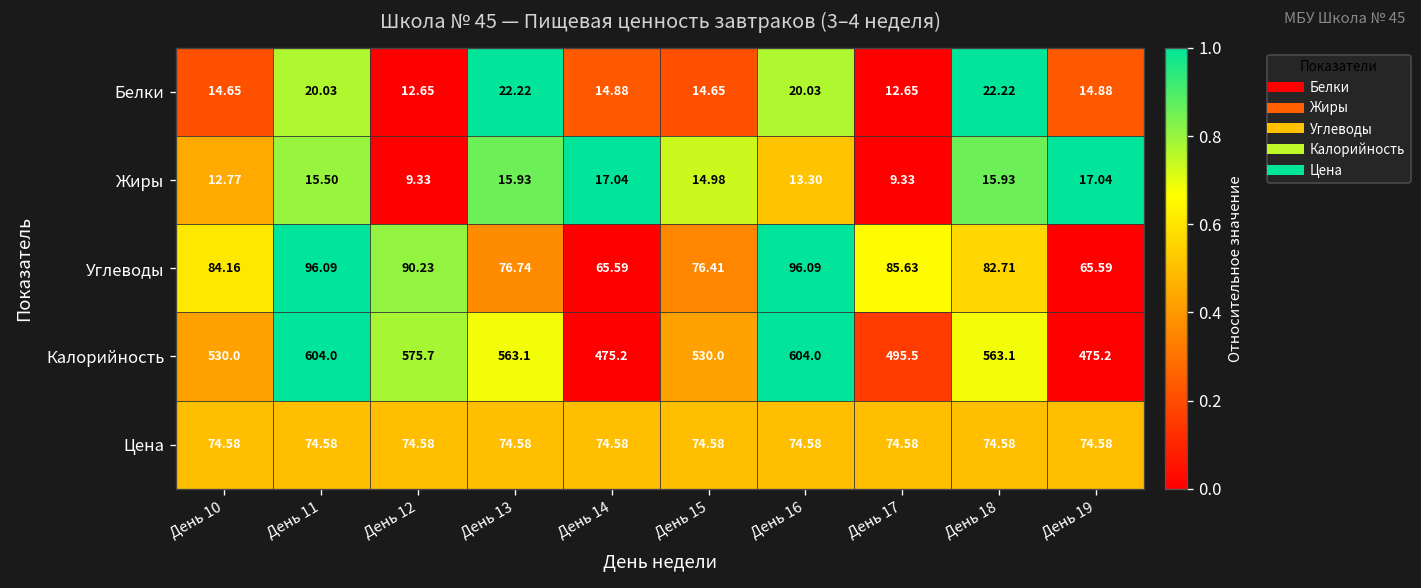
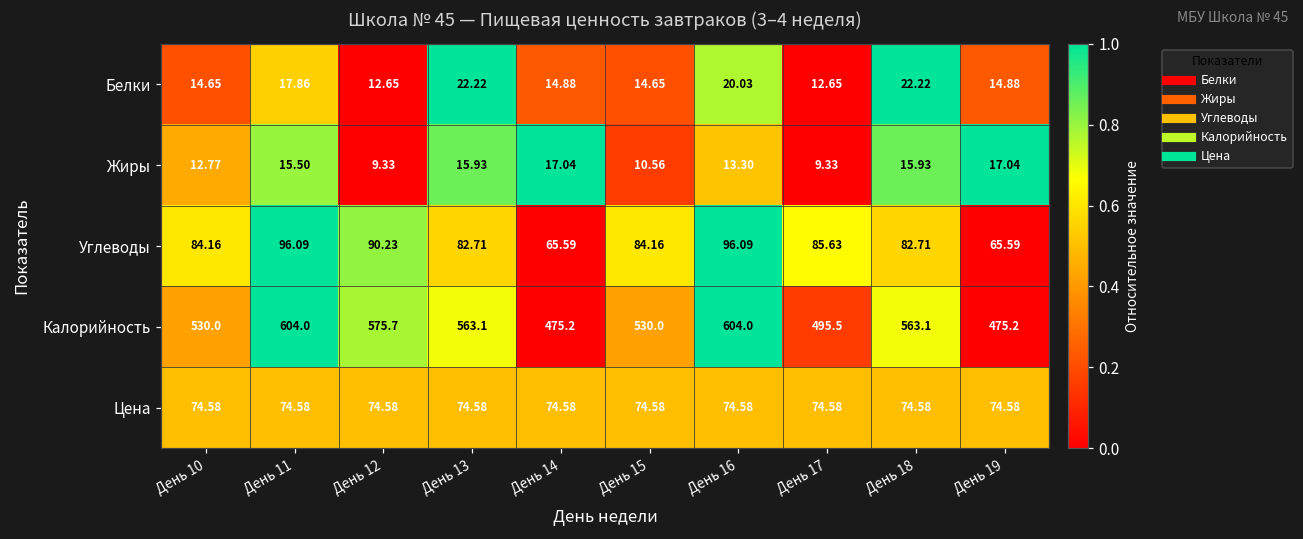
Белки, День 11: 20.03 -> 17.86
Жиры, День 15: 14.98 -> 10.56
Углеводы, День 13: 76.74 -> 82.71
Углеводы, День 15: 76.41 -> 84.16
